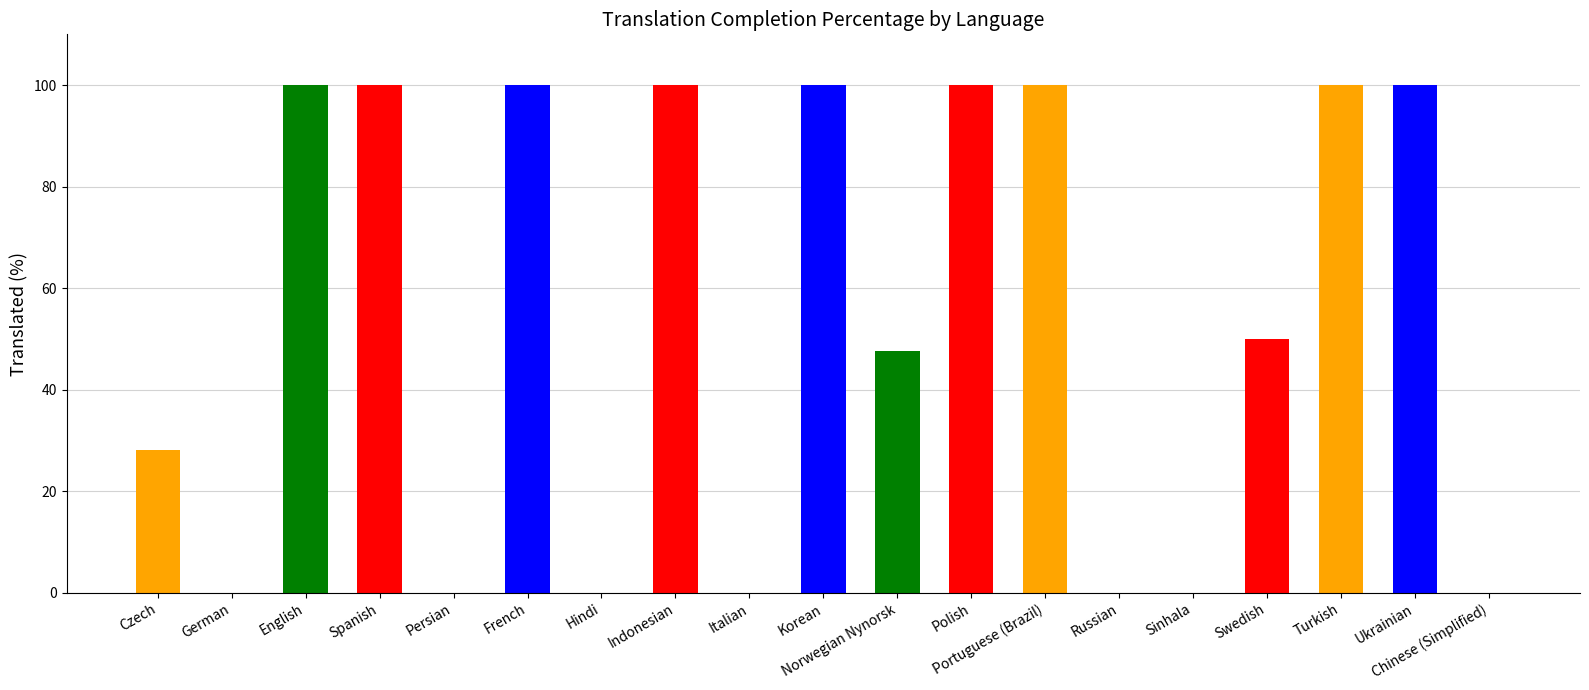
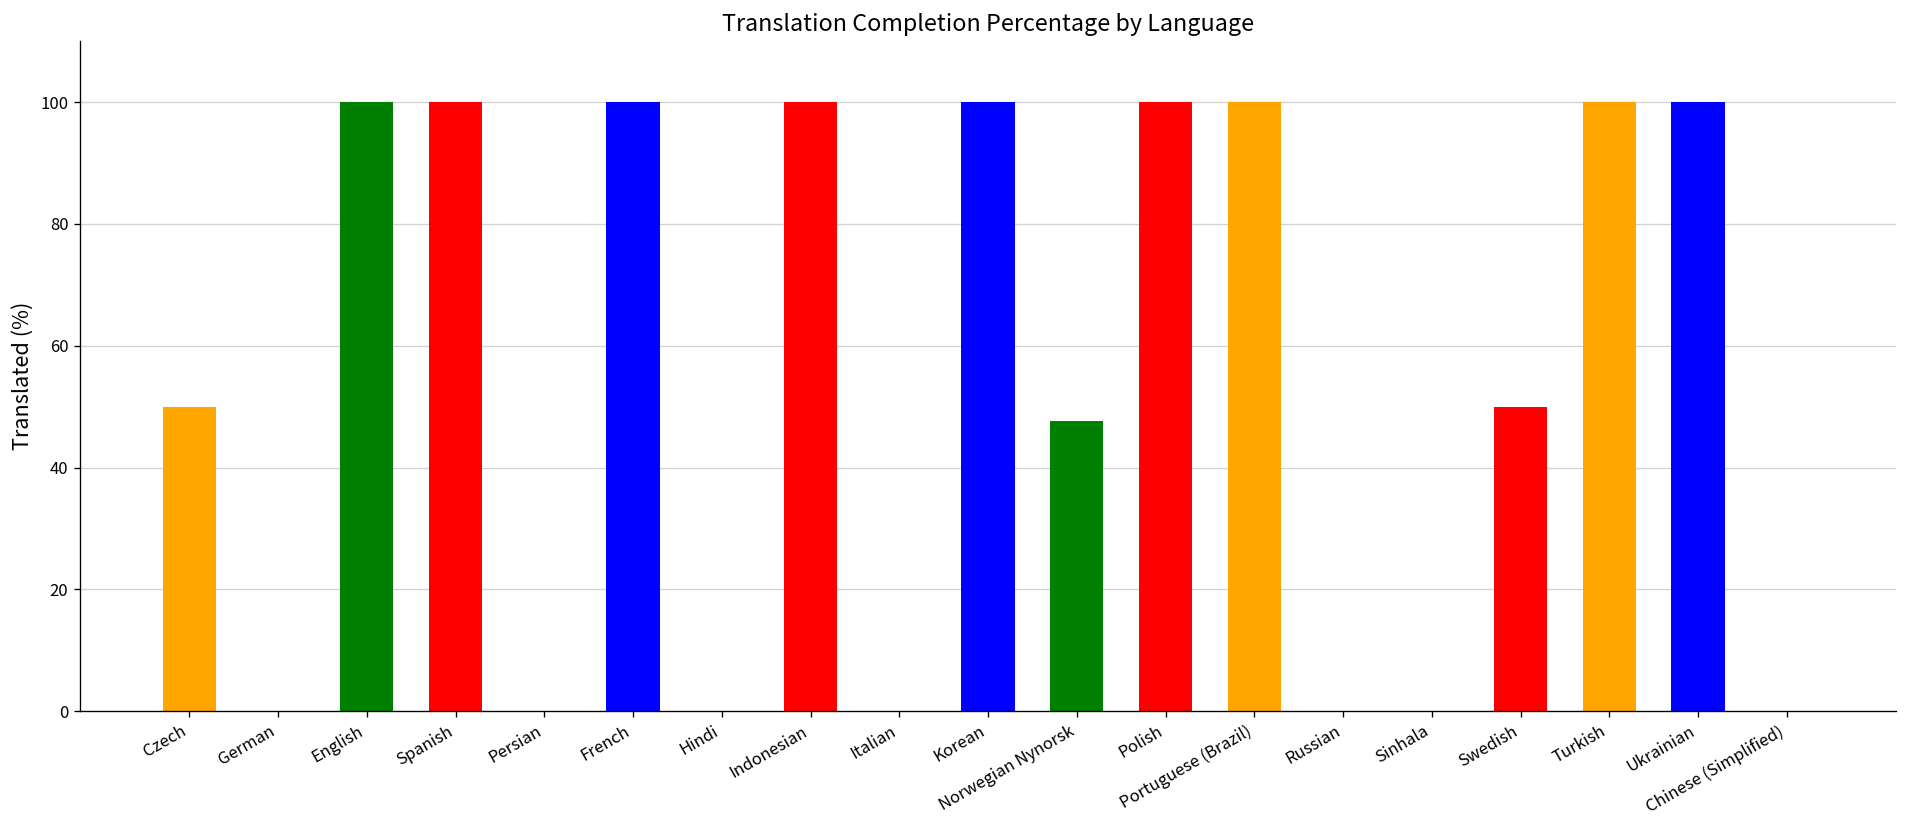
Czech: 28 -> 50
